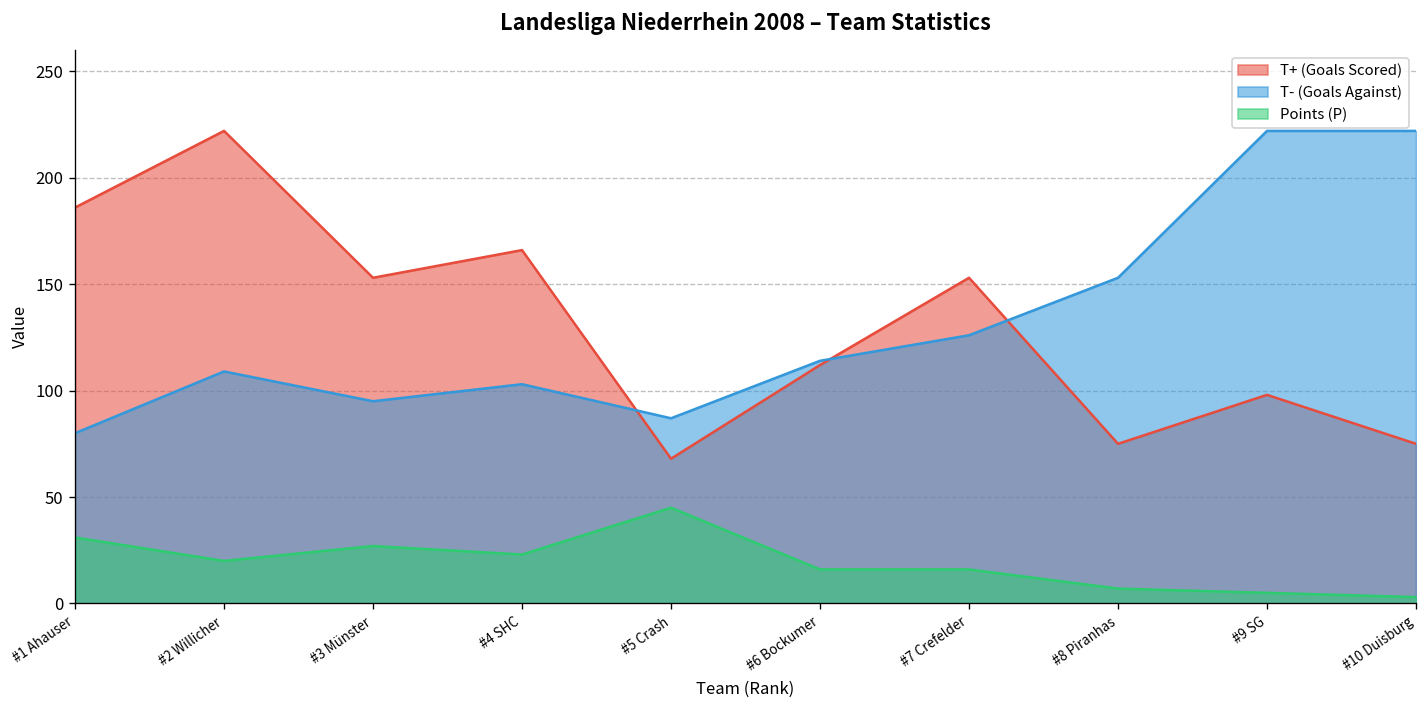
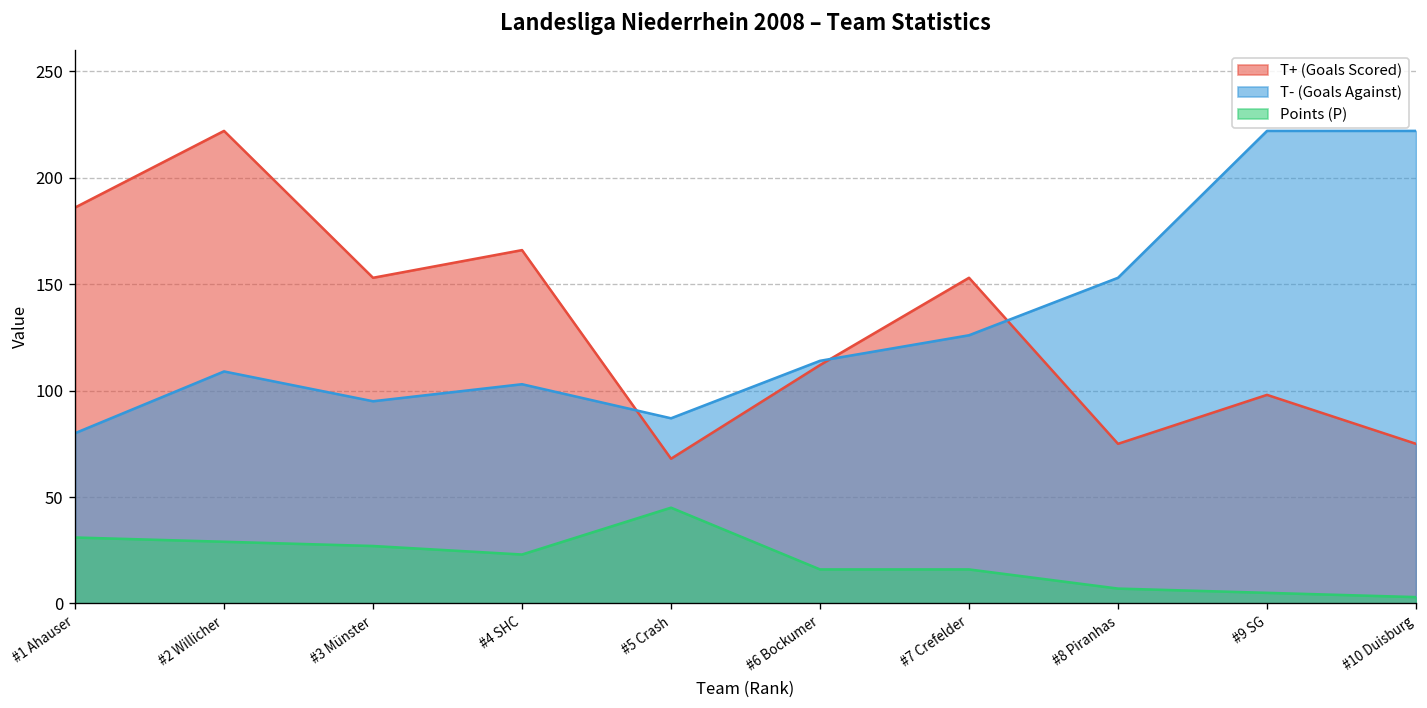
Points (P), #2 Willicher: 20 -> 29
